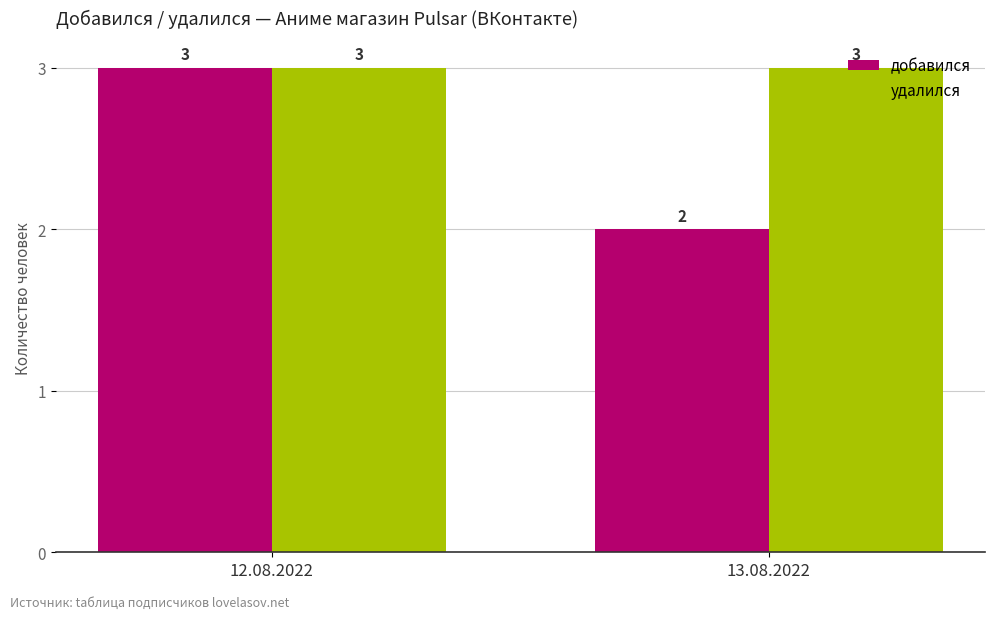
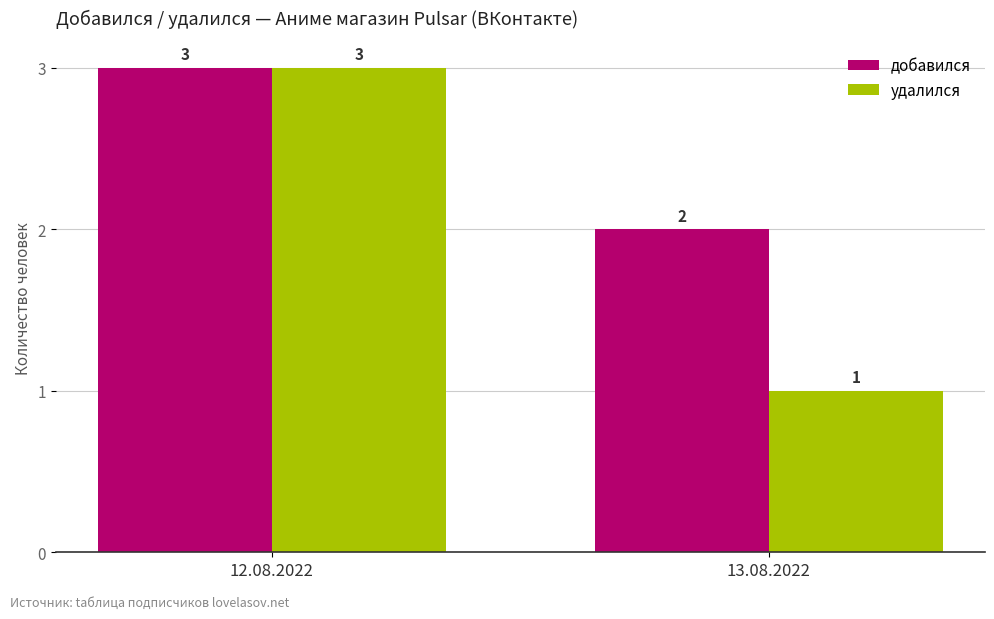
удалился, 13.08.2022: 3 -> 1
